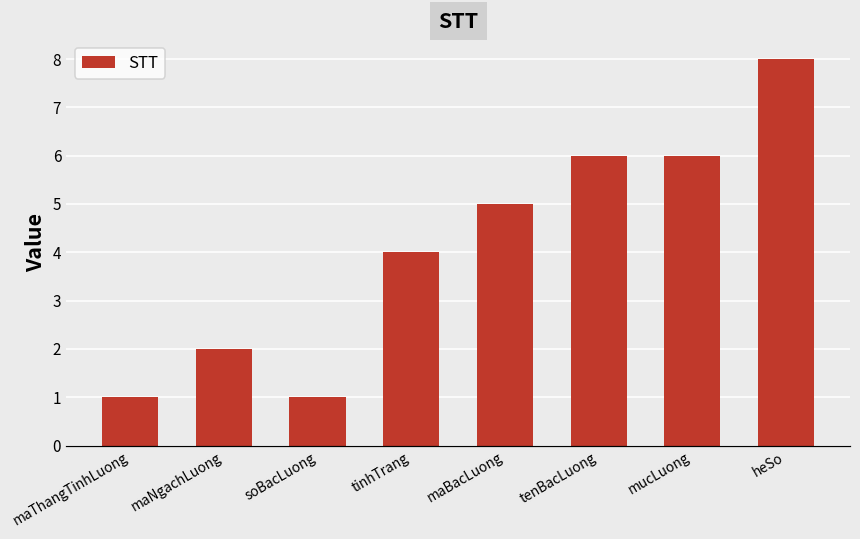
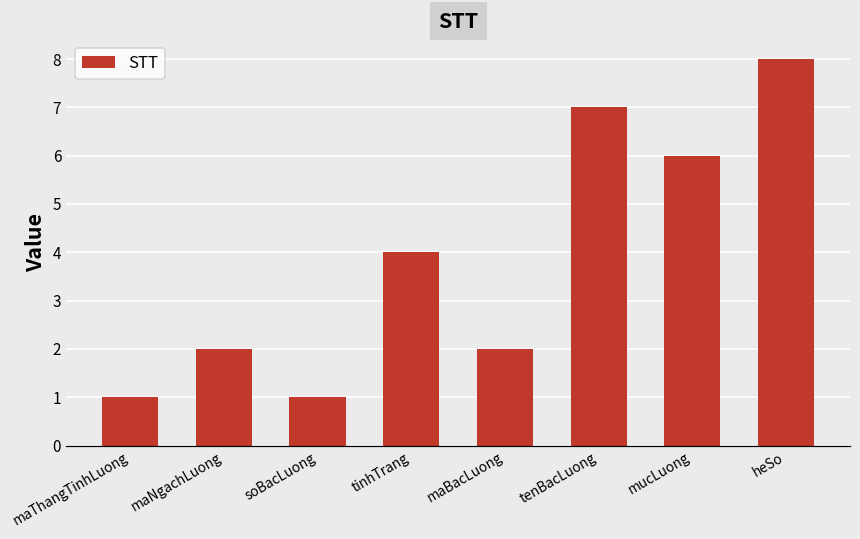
maBacLuong: 5 -> 2
tenBacLuong: 6 -> 7
